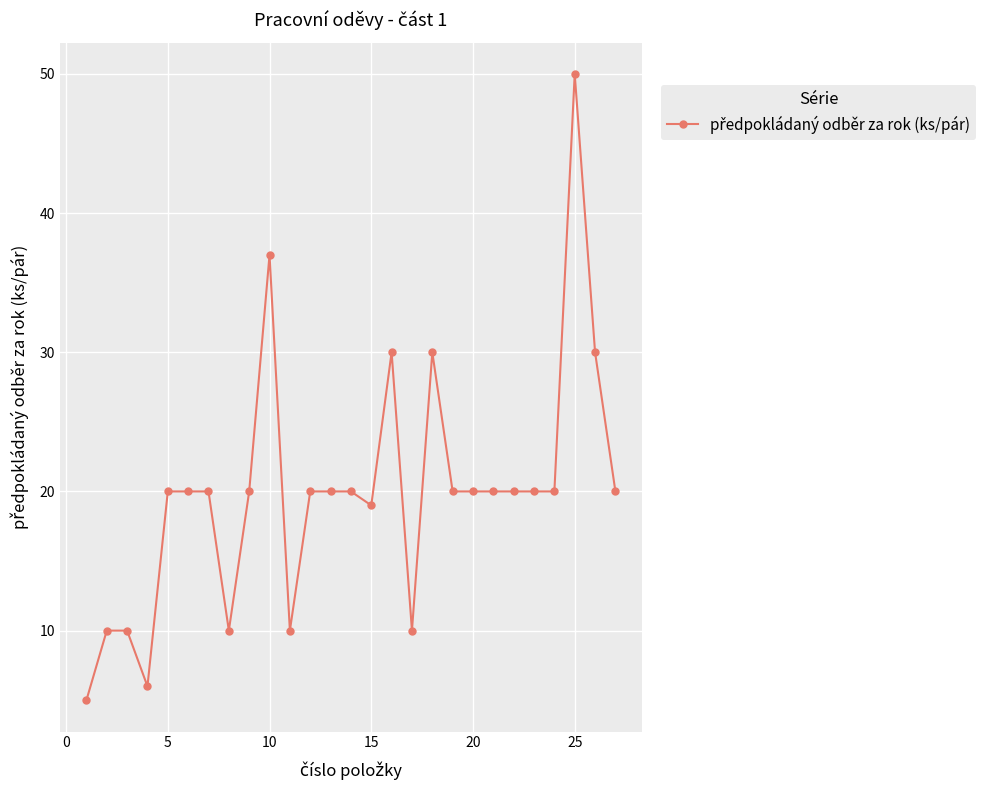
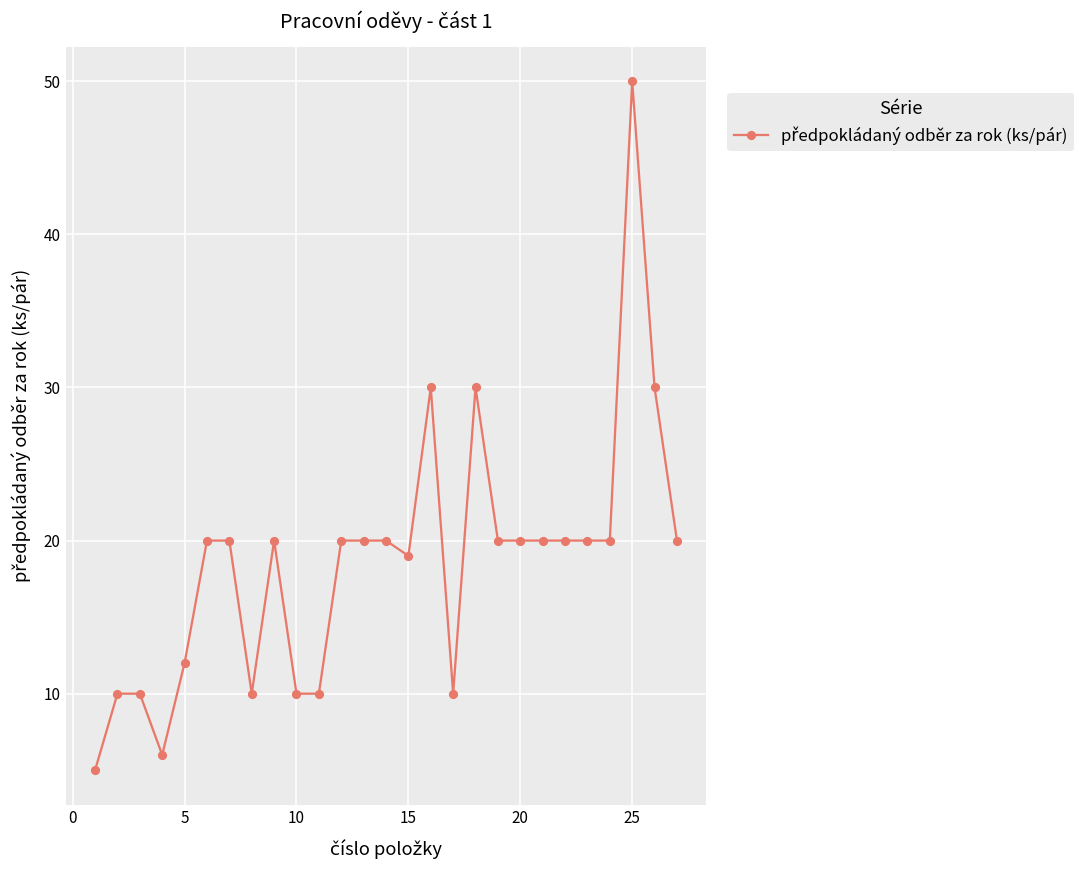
5: 20 -> 12
10: 37 -> 10
